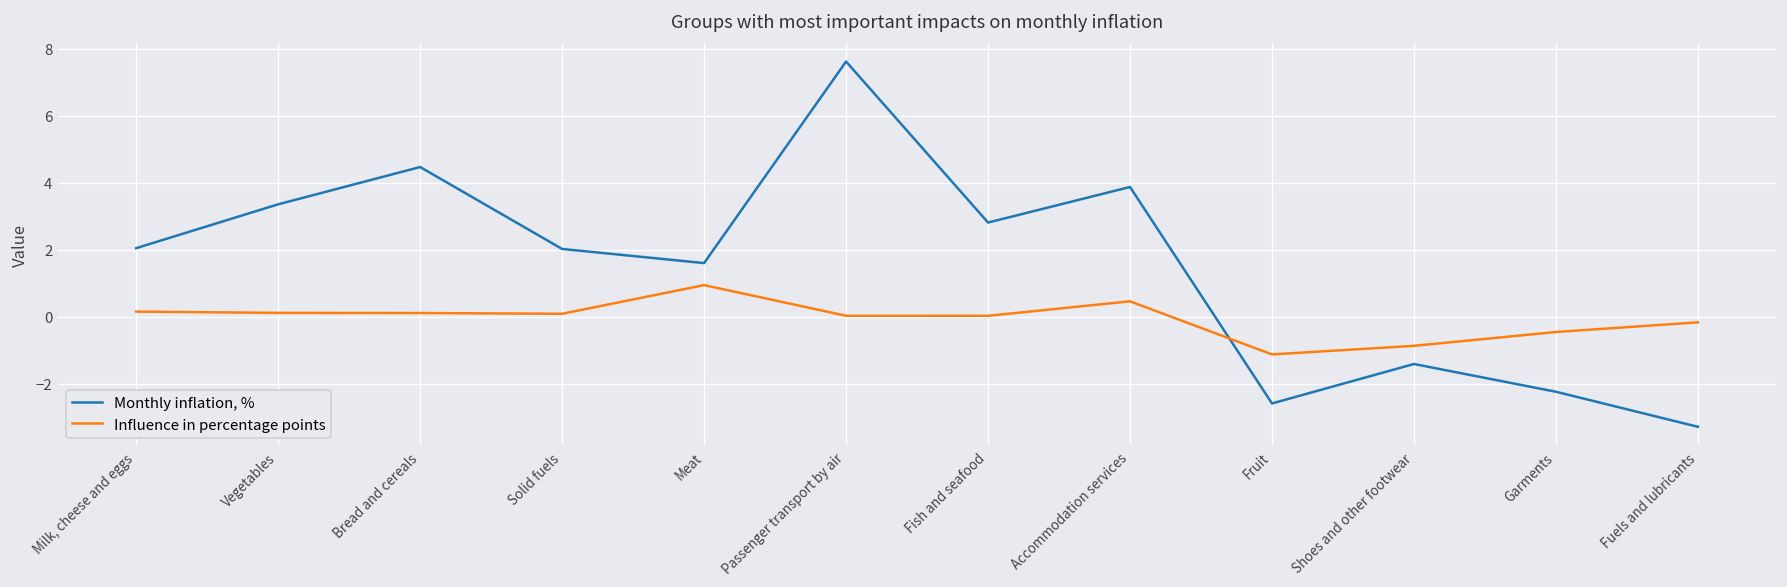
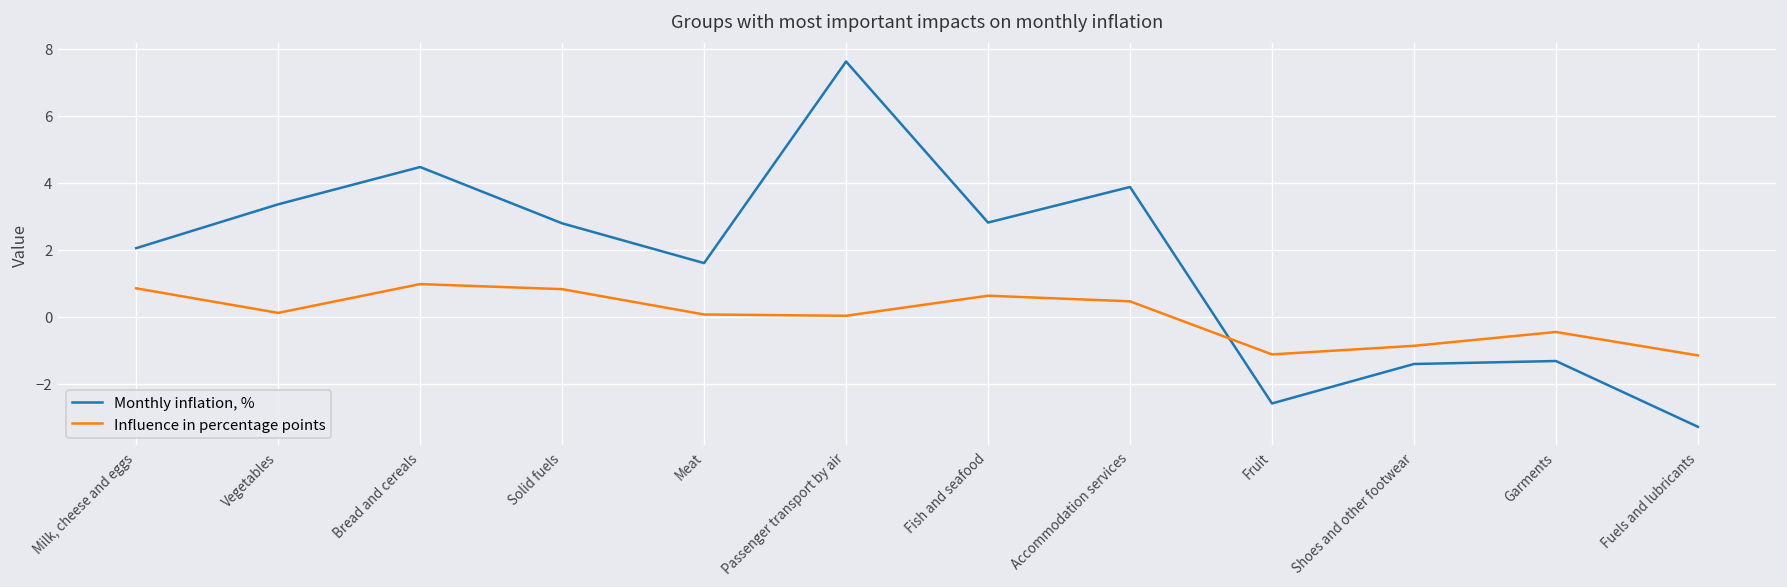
Influence in percentage points, Milk, cheese and eggs: 0.2 -> 0.8
Influence in percentage points, Bread and cereals: 0.1 -> 1.0
Monthly inflation, %, Solid fuels: 2.0 -> 2.8
Influence in percentage points, Solid fuels: 0.1 -> 0.8
Influence in percentage points, Meat: 0.9 -> 0.1
Influence in percentage points, Fish and seafood: 0.0 -> 0.6
Monthly inflation, %, Garments: -2.2 -> -1.3
Influence in percentage points, Fuels and lubricants: -0.2 -> -1.2
